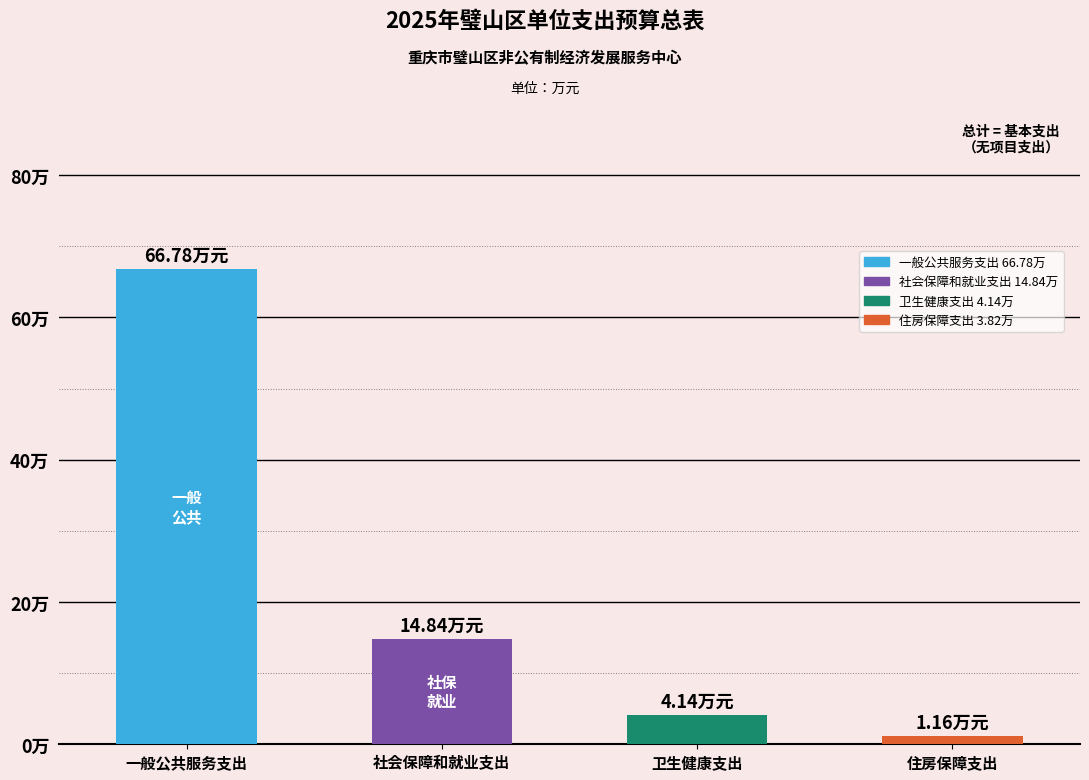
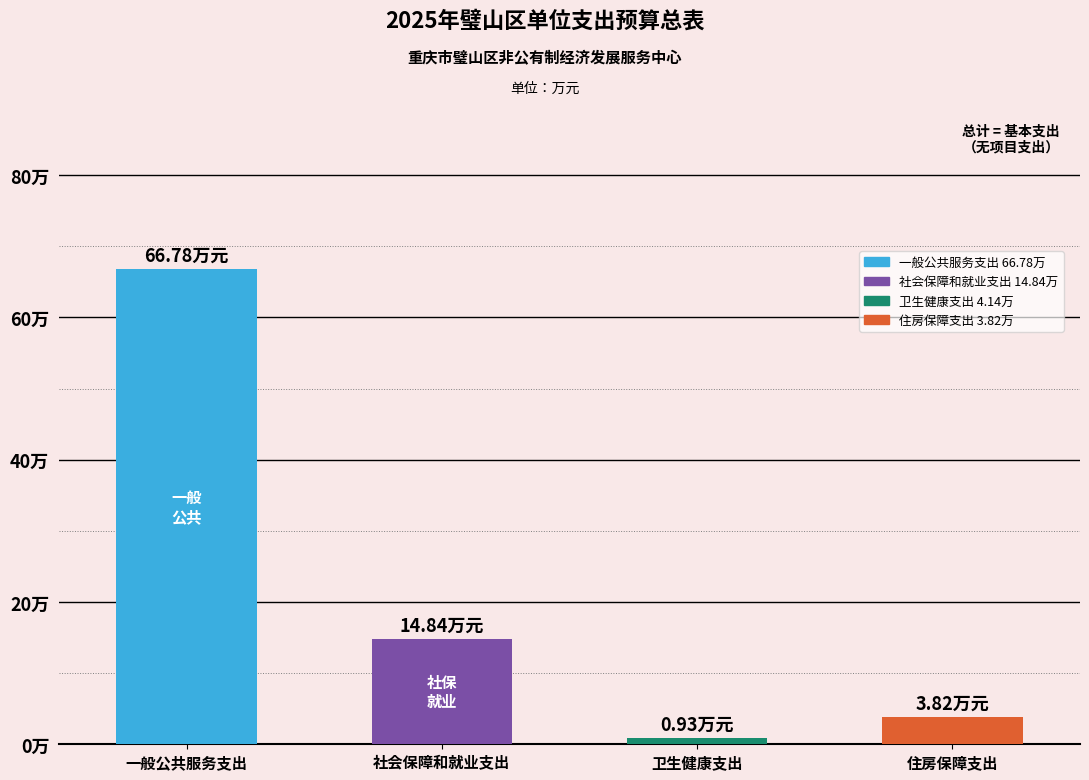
卫生健康支出: 4.14 -> 0.93
住房保障支出: 1.16 -> 3.82
